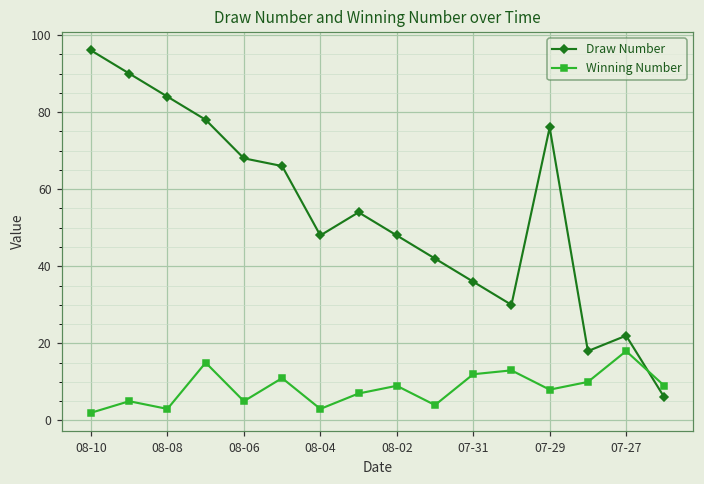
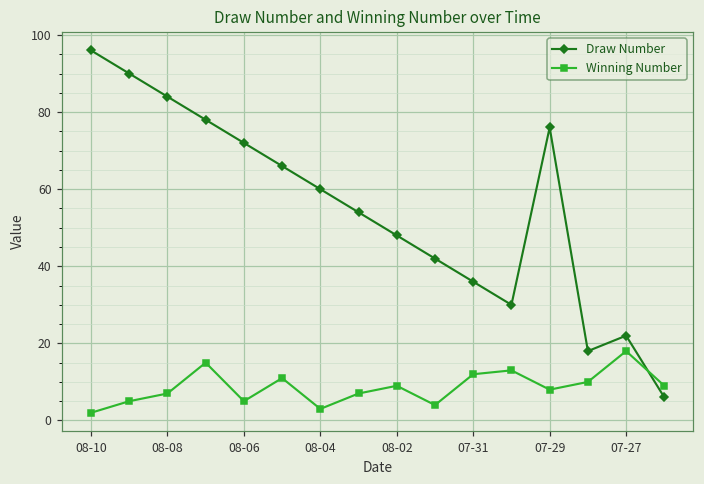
Winning Number, 08-08: 3 -> 7
Draw Number, 08-06: 68 -> 72
Draw Number, 08-04: 48 -> 60
